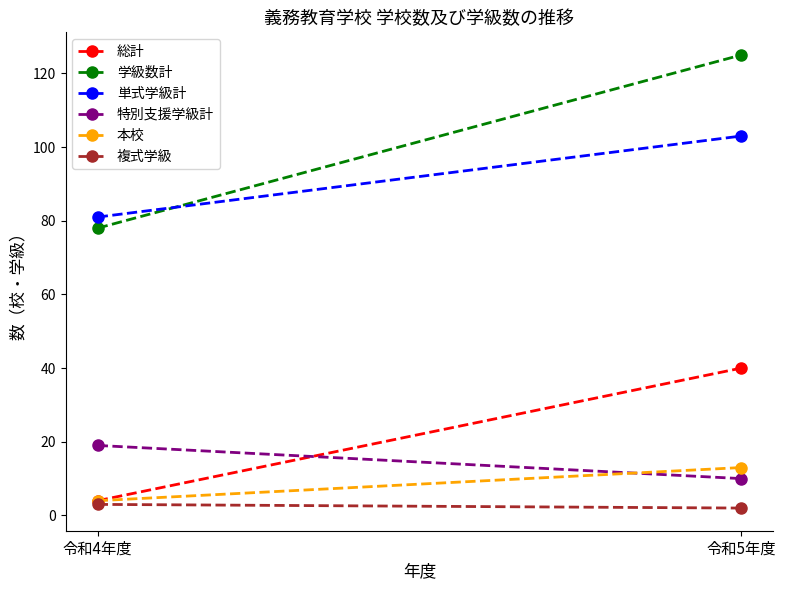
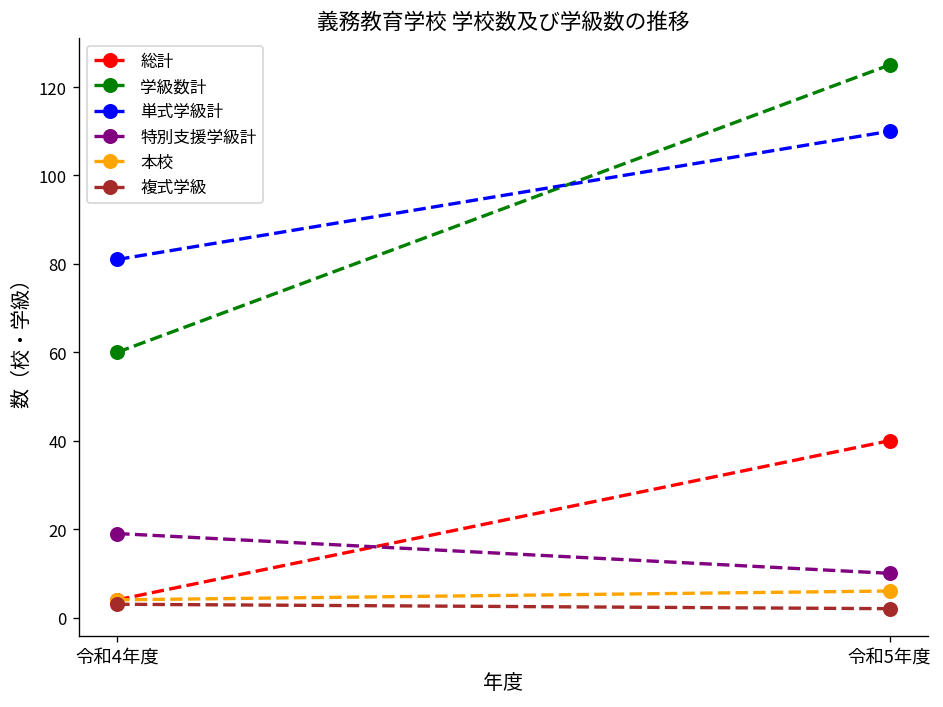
学級数計, 令和4年度: 78 -> 60
単式学級計, 令和5年度: 103 -> 110
本校, 令和5年度: 13 -> 6
